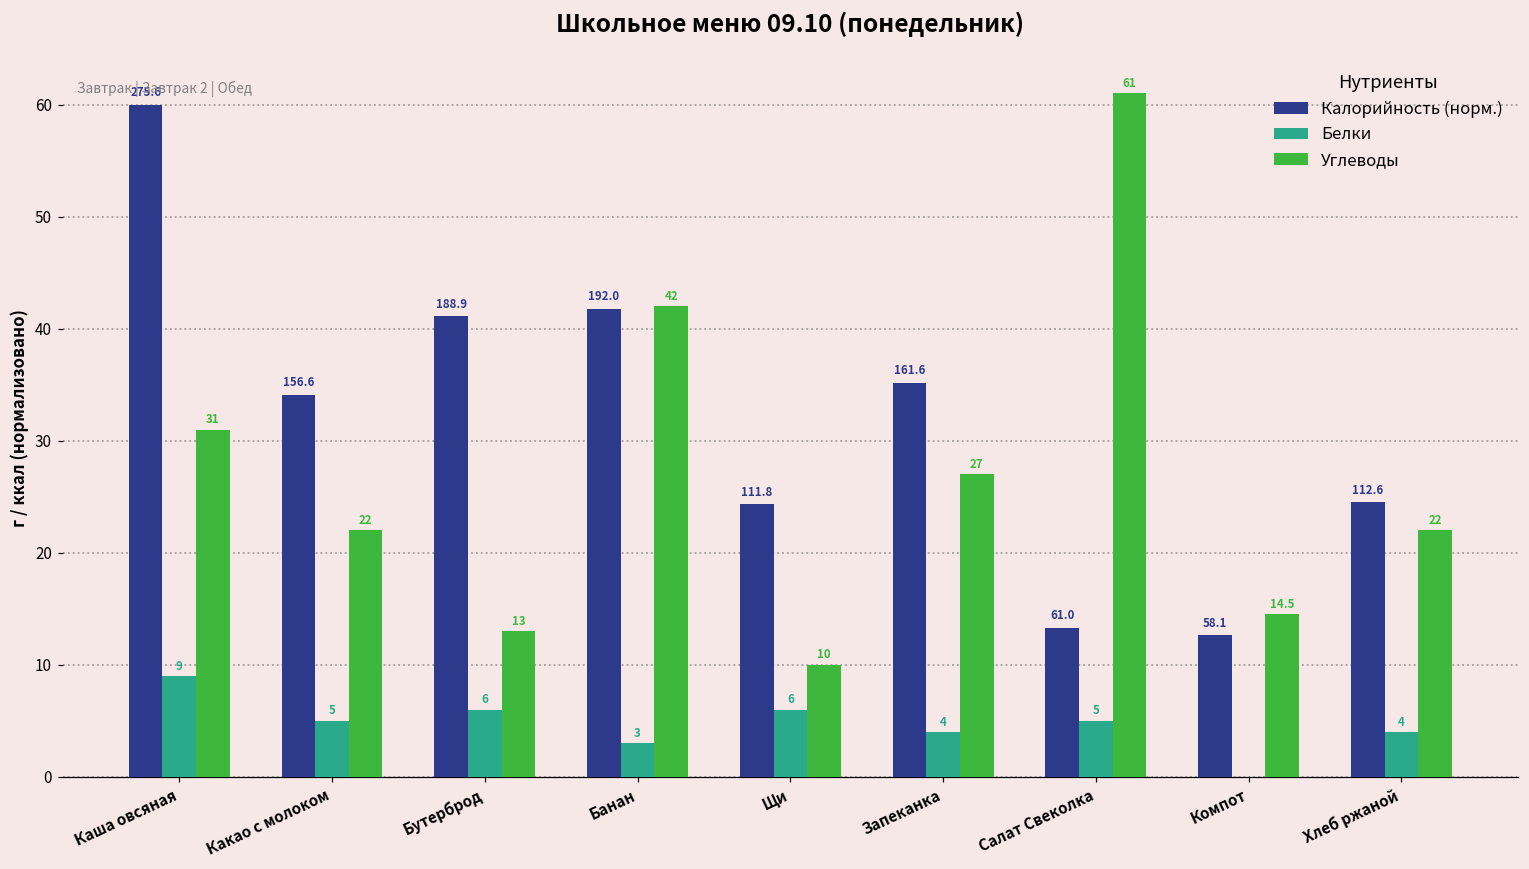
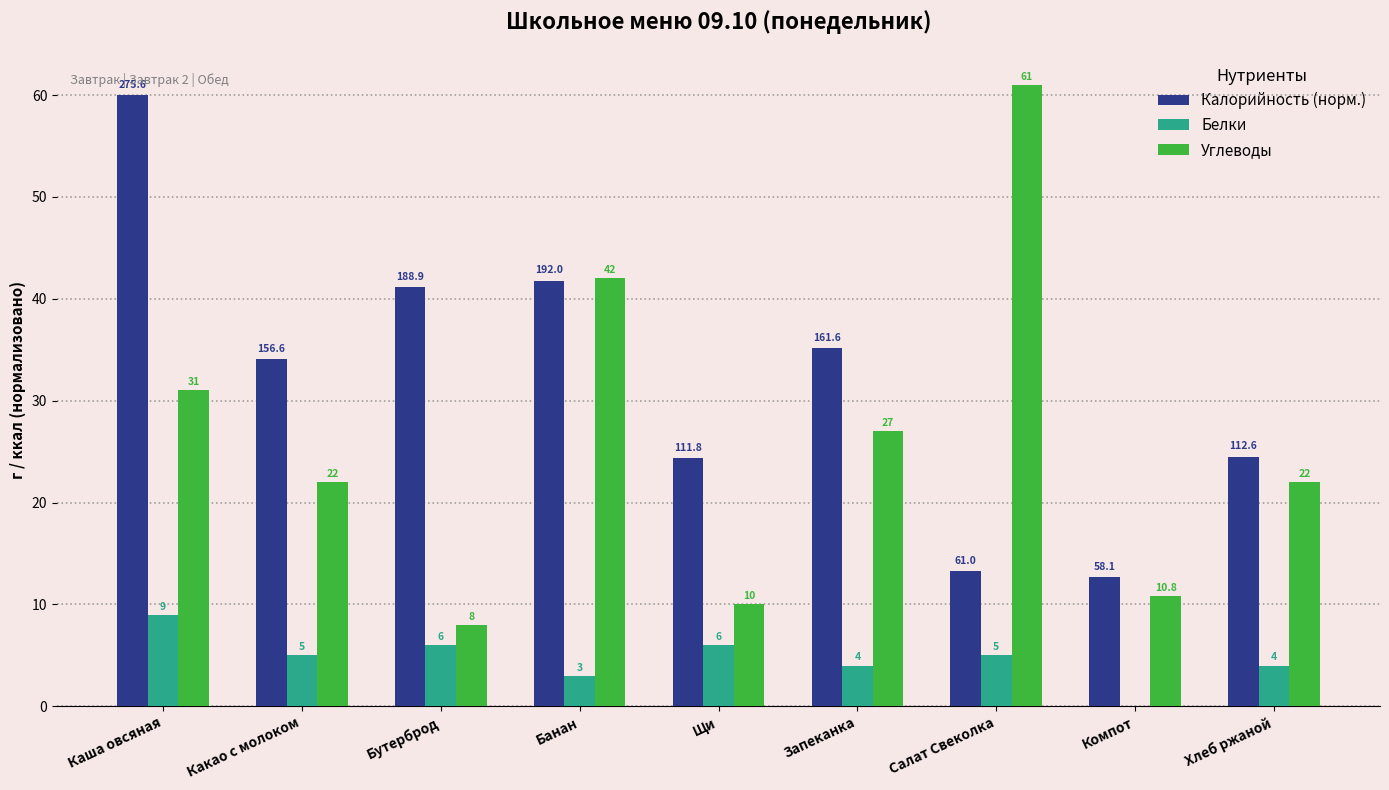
Углеводы, Бутерброд: 13 -> 8
Углеводы, Компот: 14.5 -> 10.8
